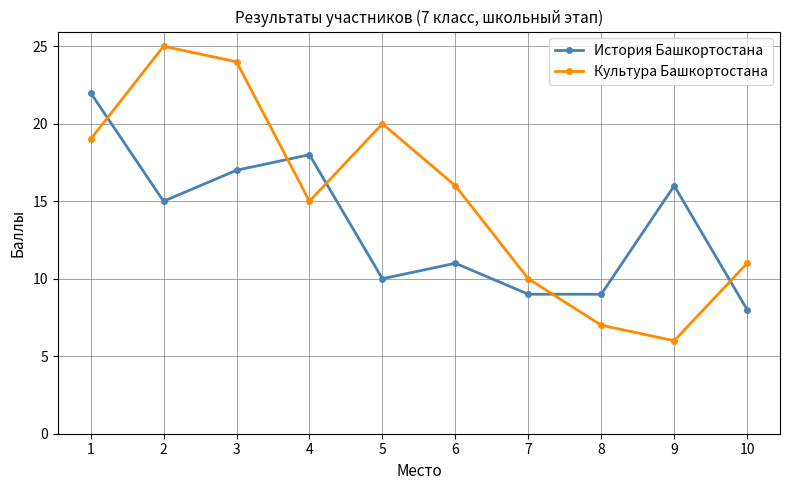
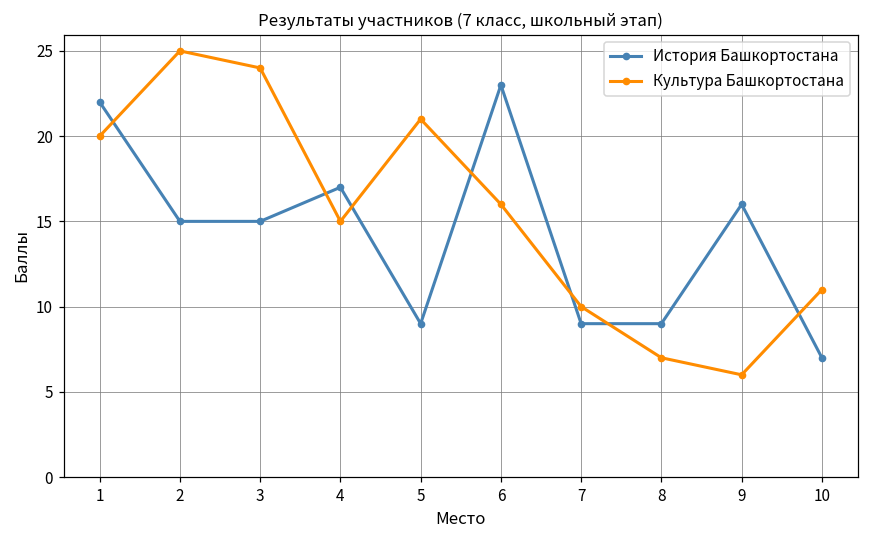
Культура Башкортостана, 1: 19 -> 20
История Башкортостана, 3: 17 -> 15
История Башкортостана, 4: 18 -> 17
История Башкортостана, 5: 10 -> 9
Культура Башкортостана, 5: 20 -> 21
История Башкортостана, 6: 11 -> 23
История Башкортостана, 10: 8 -> 7
